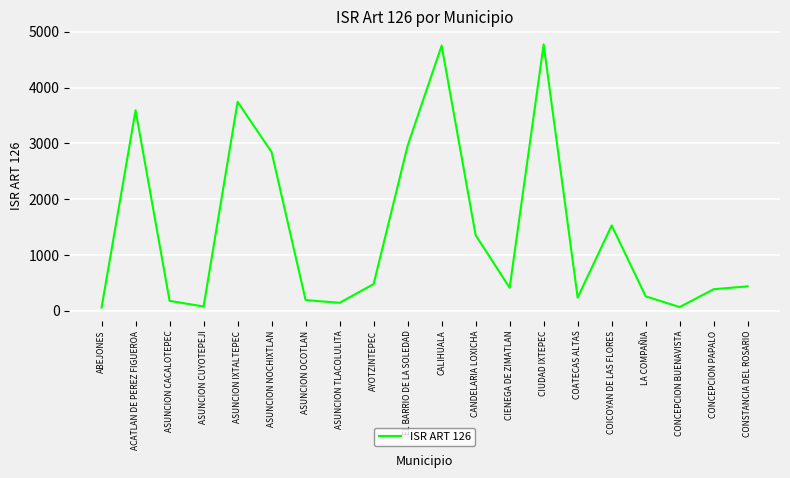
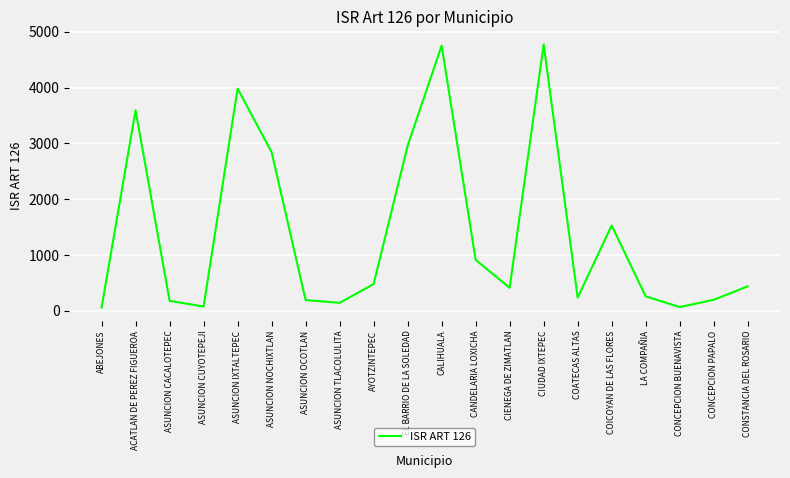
ASUNCION IXTALTEPEC: 3700 -> 4000
CANDELARIA LOXICHA: 1400 -> 900
CONCEPCION PAPALO: 400 -> 200
